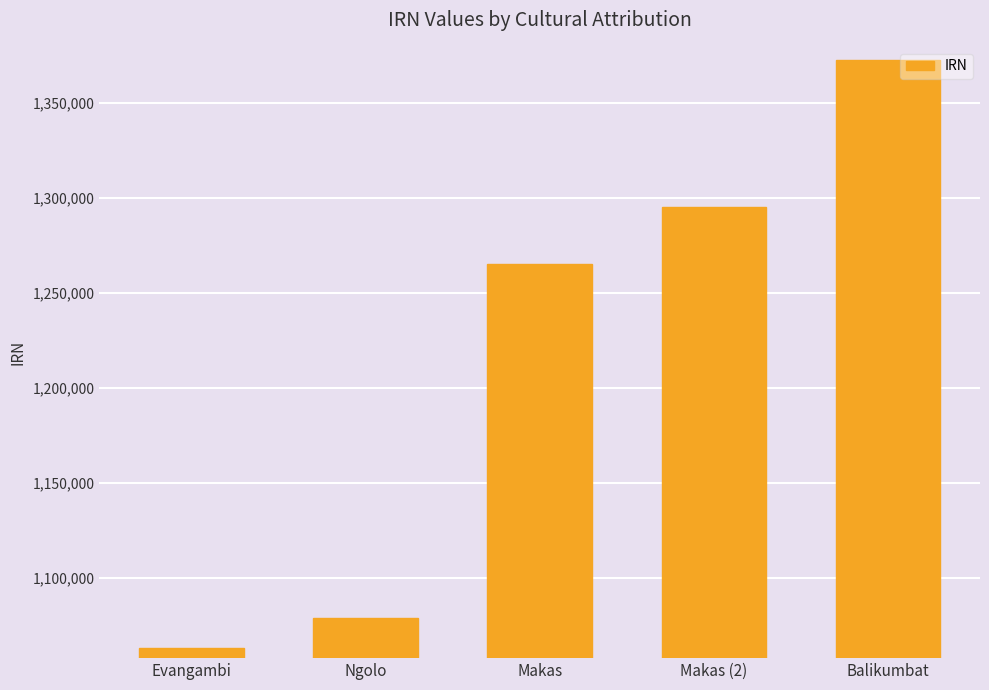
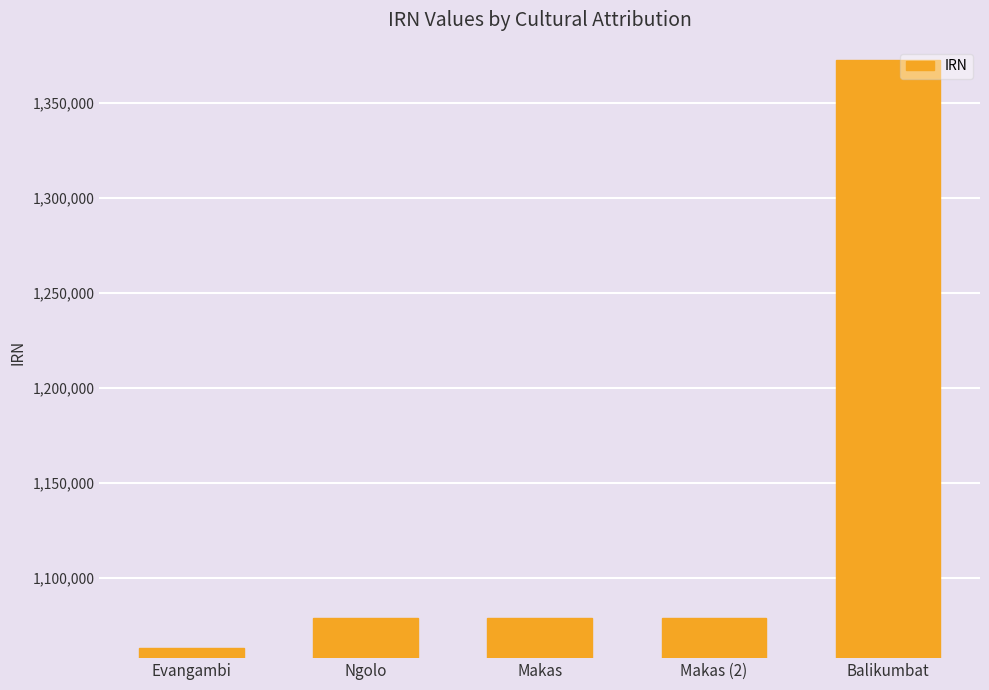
Makas: 1,265,000 -> 1,079,000
Makas (2): 1,295,000 -> 1,079,000
